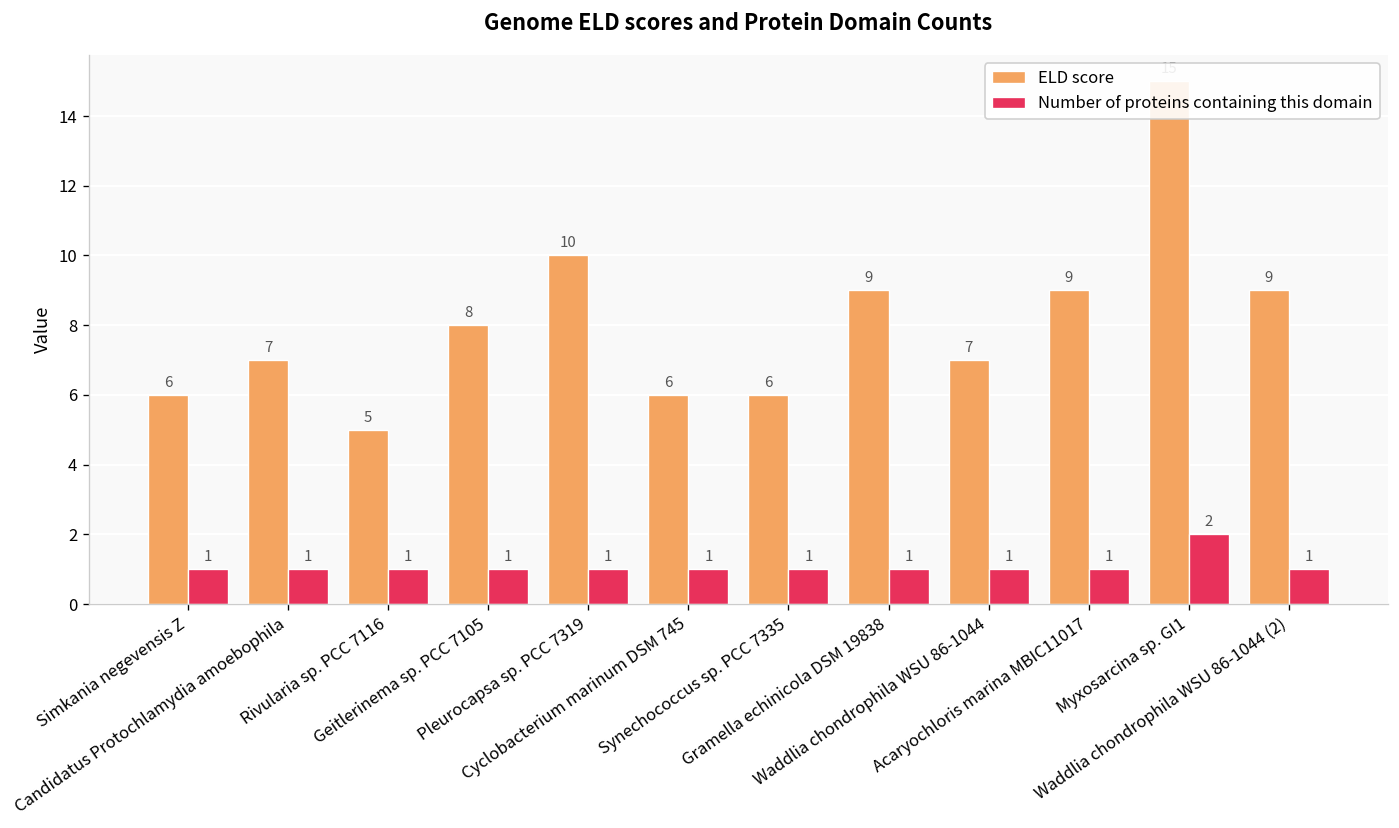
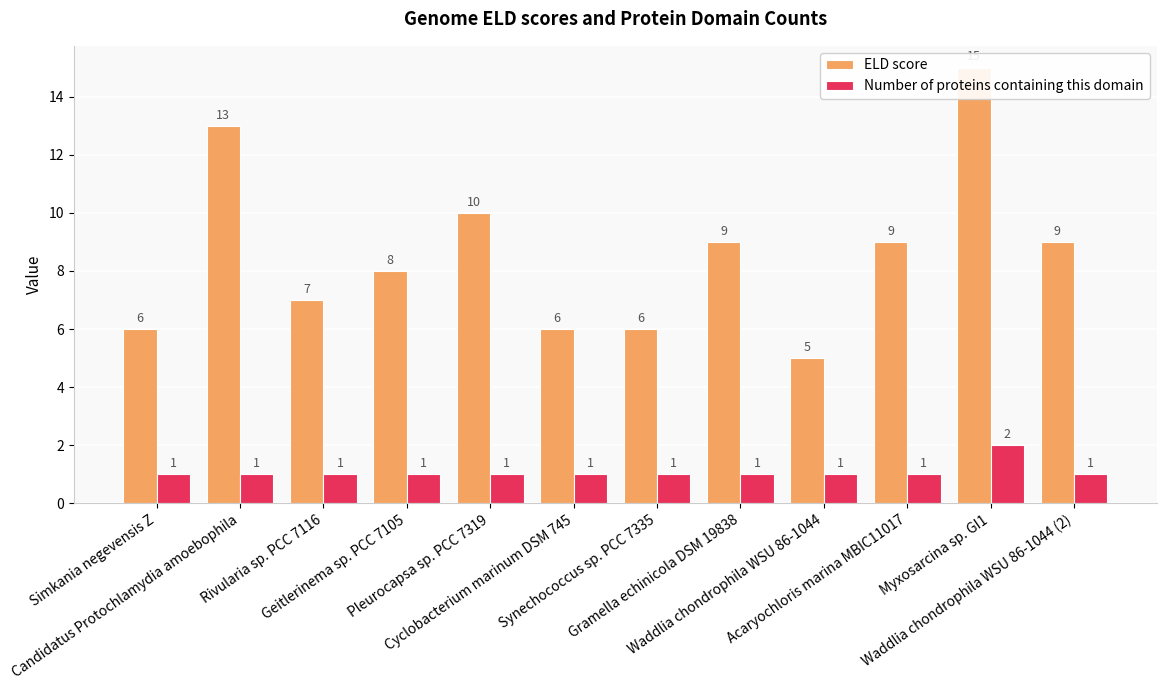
ELD score, Candidatus Protochlamydia amoebophila: 7 -> 13
ELD score, Rivularia sp. PCC 7116: 5 -> 7
ELD score, Waddlia chondrophila WSU 86-1044: 7 -> 5
